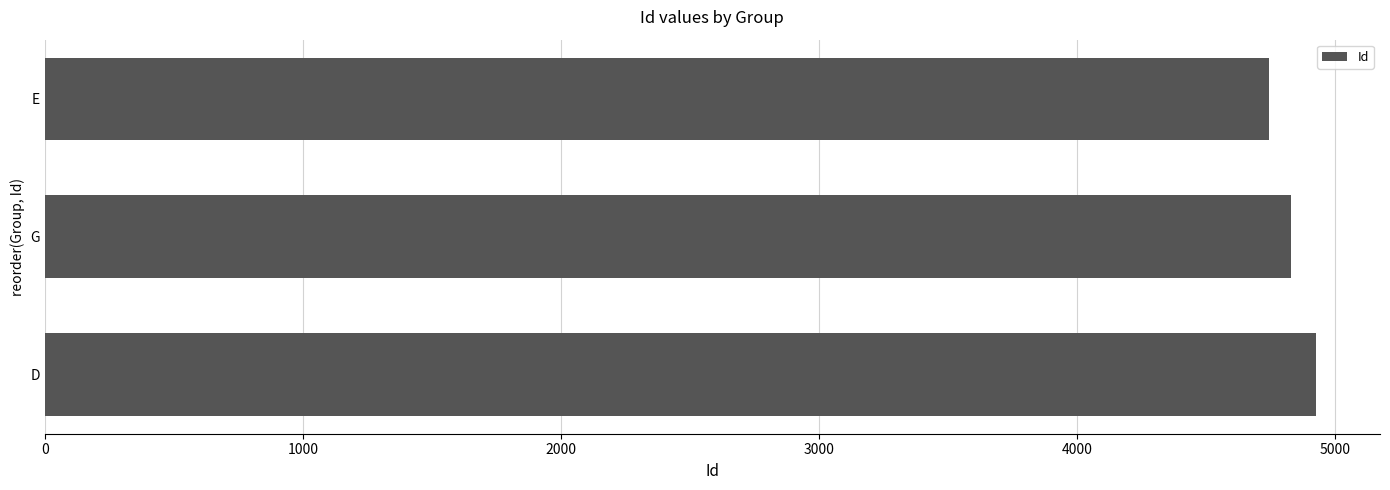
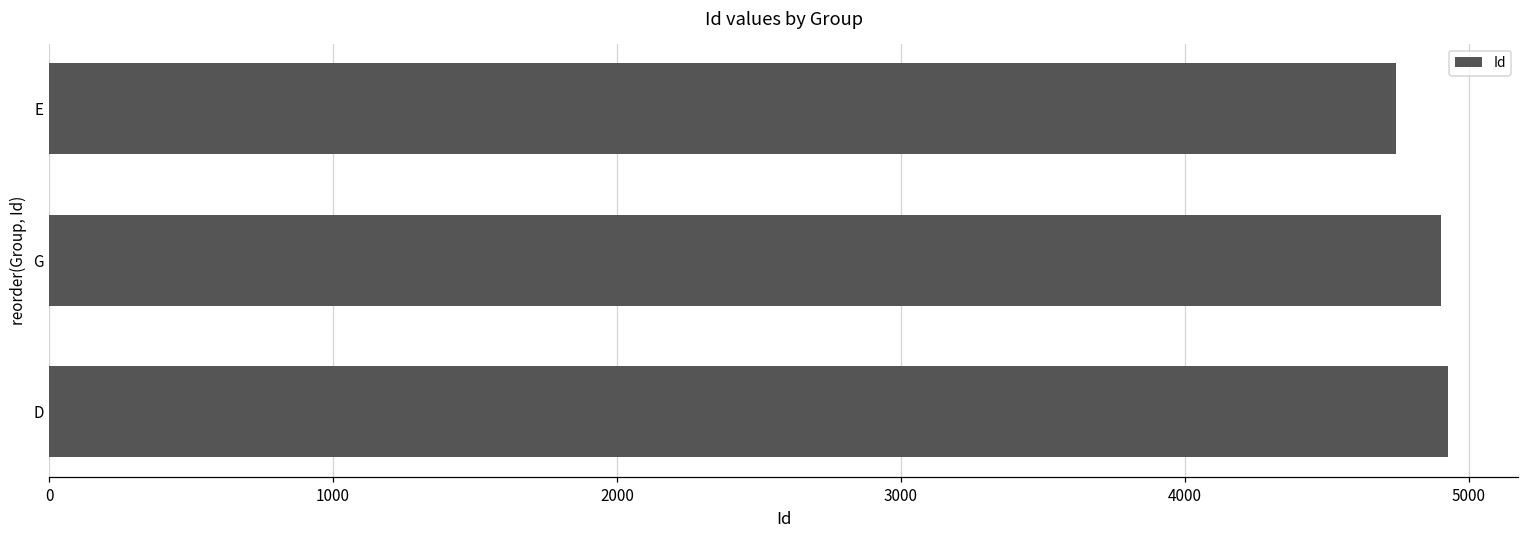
G: 4830 -> 4900
